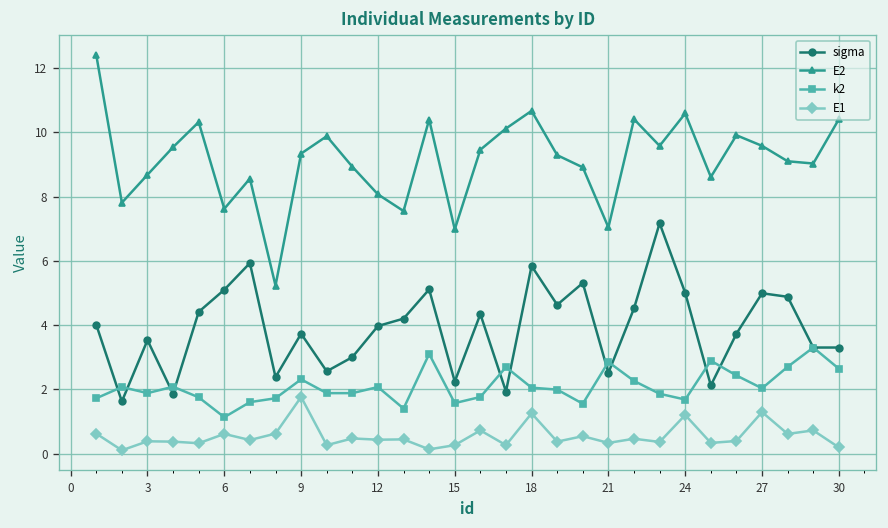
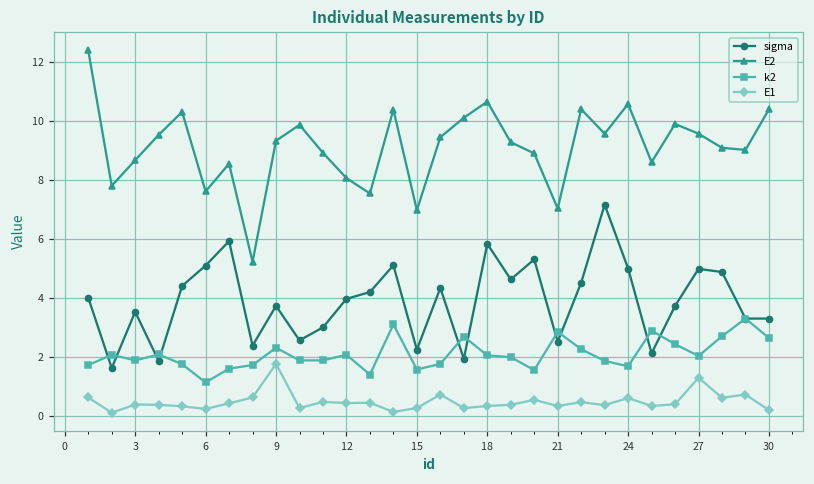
E1, 6: 0.6 -> 0.2
E1, 18: 1.3 -> 0.3
E1, 24: 1.2 -> 0.6
